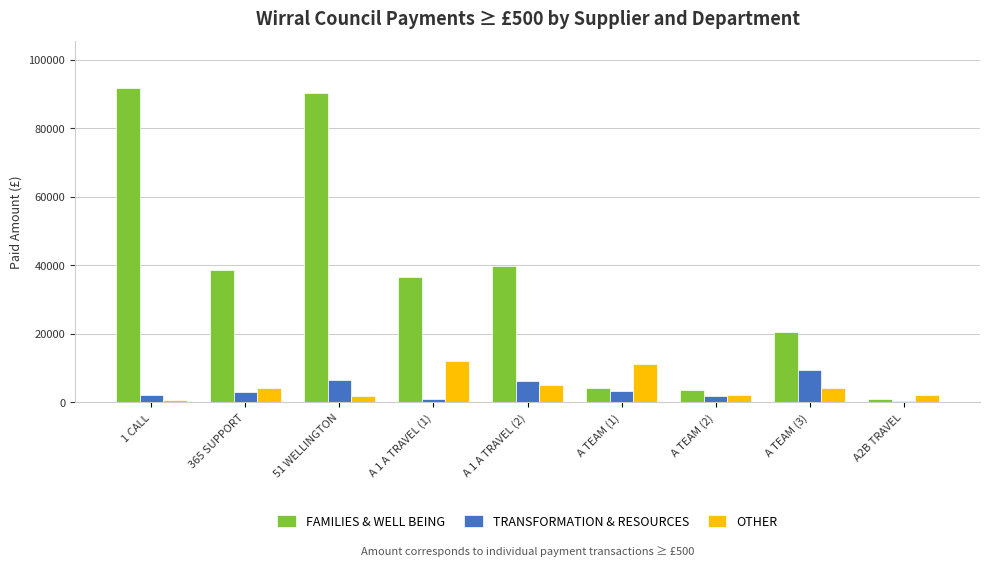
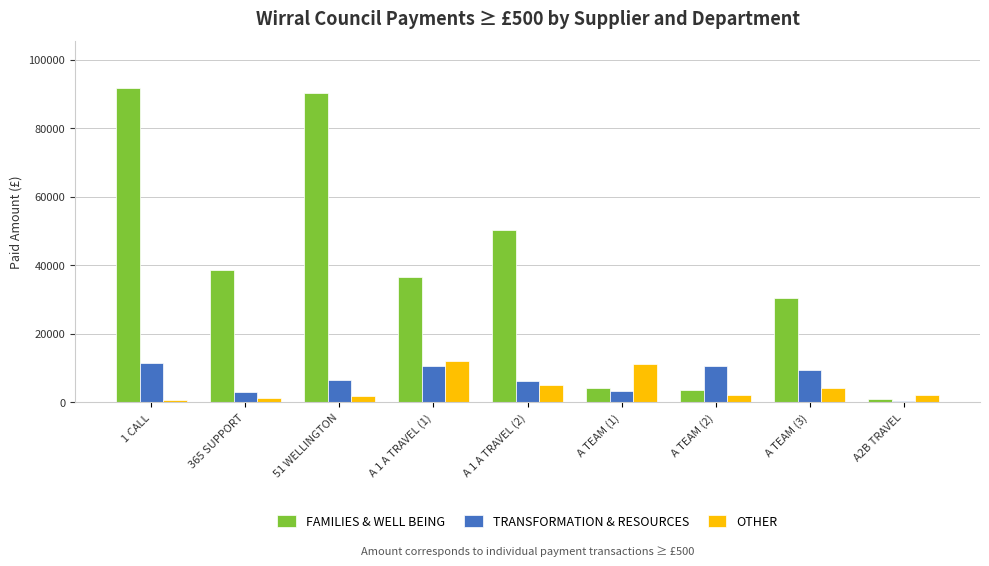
TRANSFORMATION & RESOURCES, 1 CALL: 2000 -> 12000
OTHER, 365 SUPPORT: 4000 -> 1000
TRANSFORMATION & RESOURCES, A 1 A TRAVEL (1): 1000 -> 11000
FAMILIES & WELL BEING, A 1 A TRAVEL (2): 40000 -> 50000
TRANSFORMATION & RESOURCES, A TEAM (2): 2000 -> 10000
FAMILIES & WELL BEING, A TEAM (3): 21000 -> 30000
